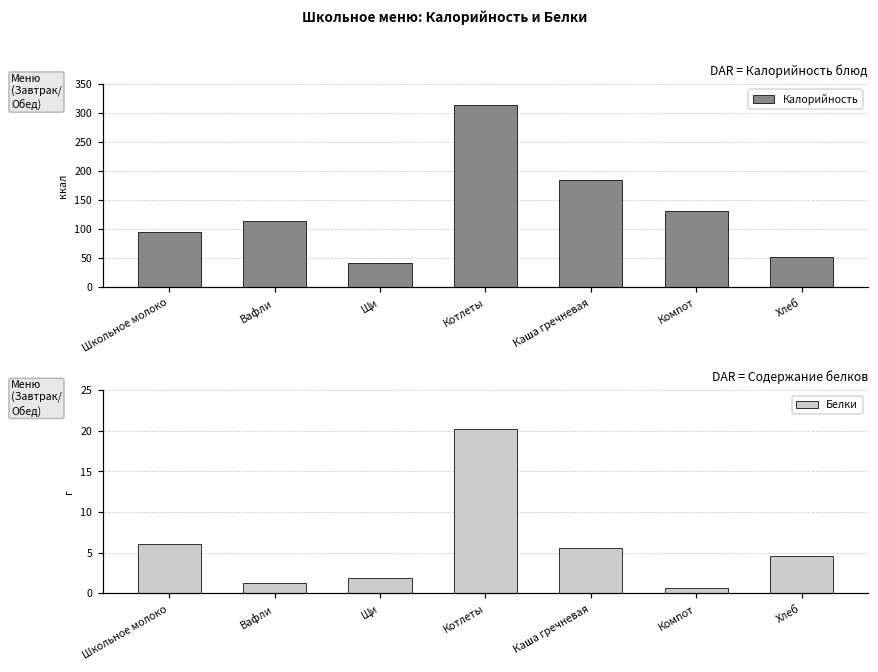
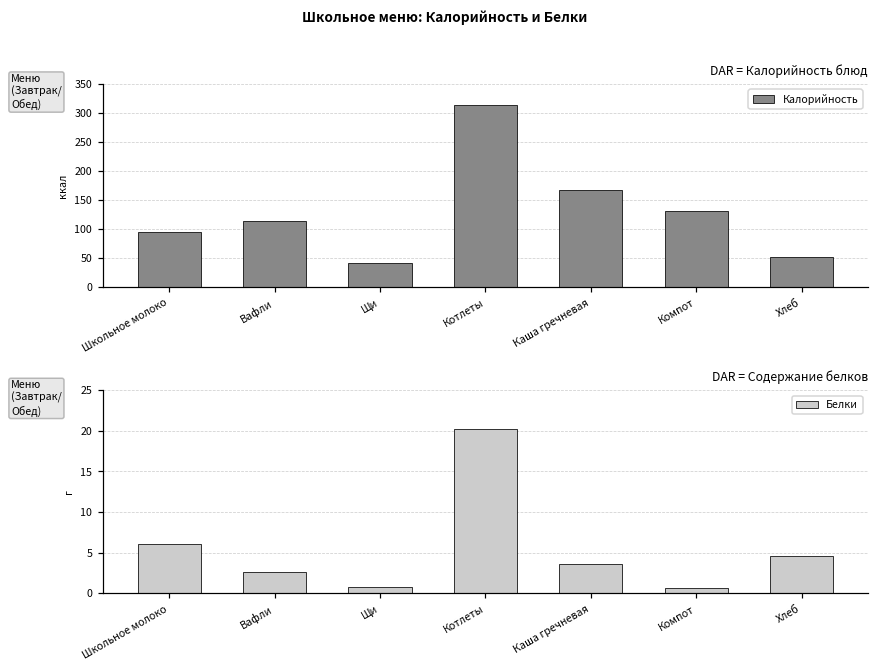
DAR = Калорийность блюд, Каша гречневая: 180 -> 170
DAR = Содержание белков, Вафли: 1 -> 3
DAR = Содержание белков, Щи: 2 -> 1
DAR = Содержание белков, Каша гречневая: 6 -> 4
